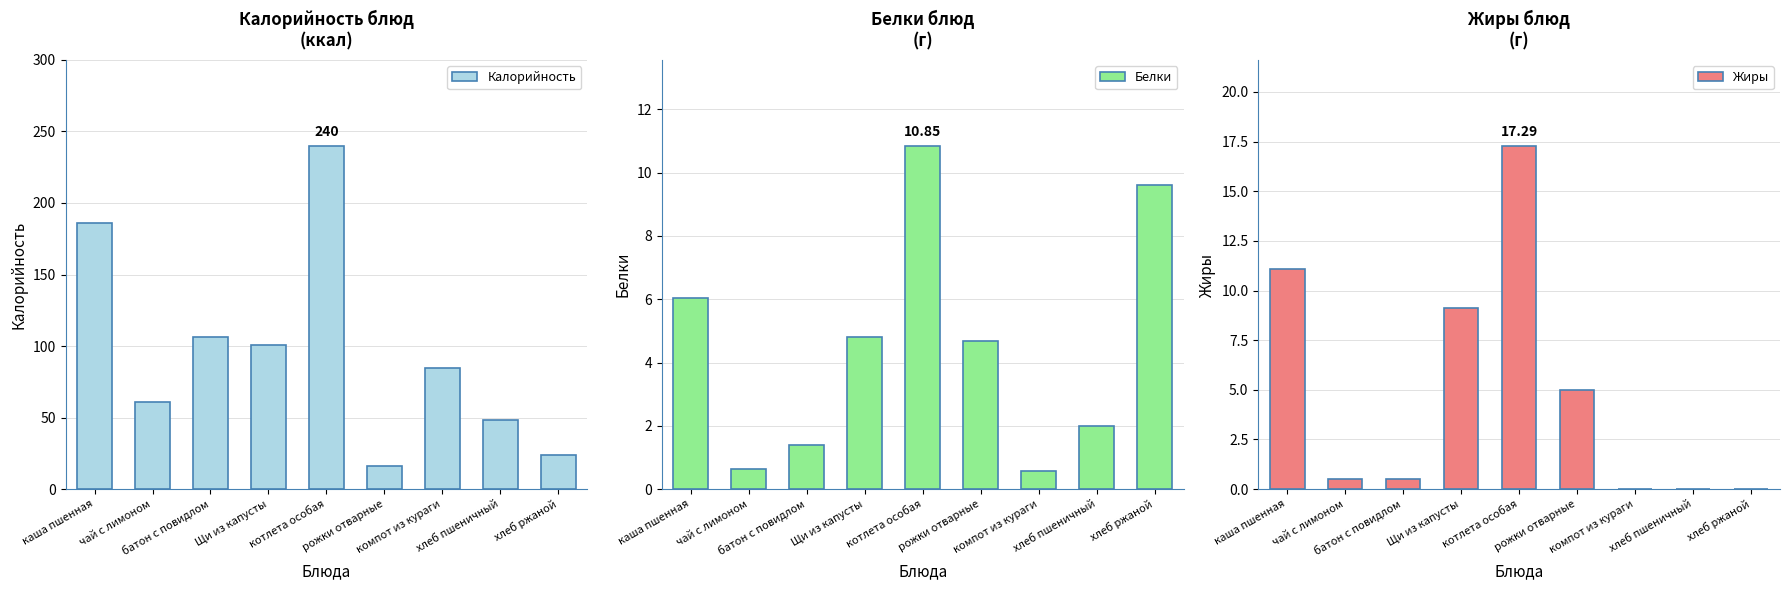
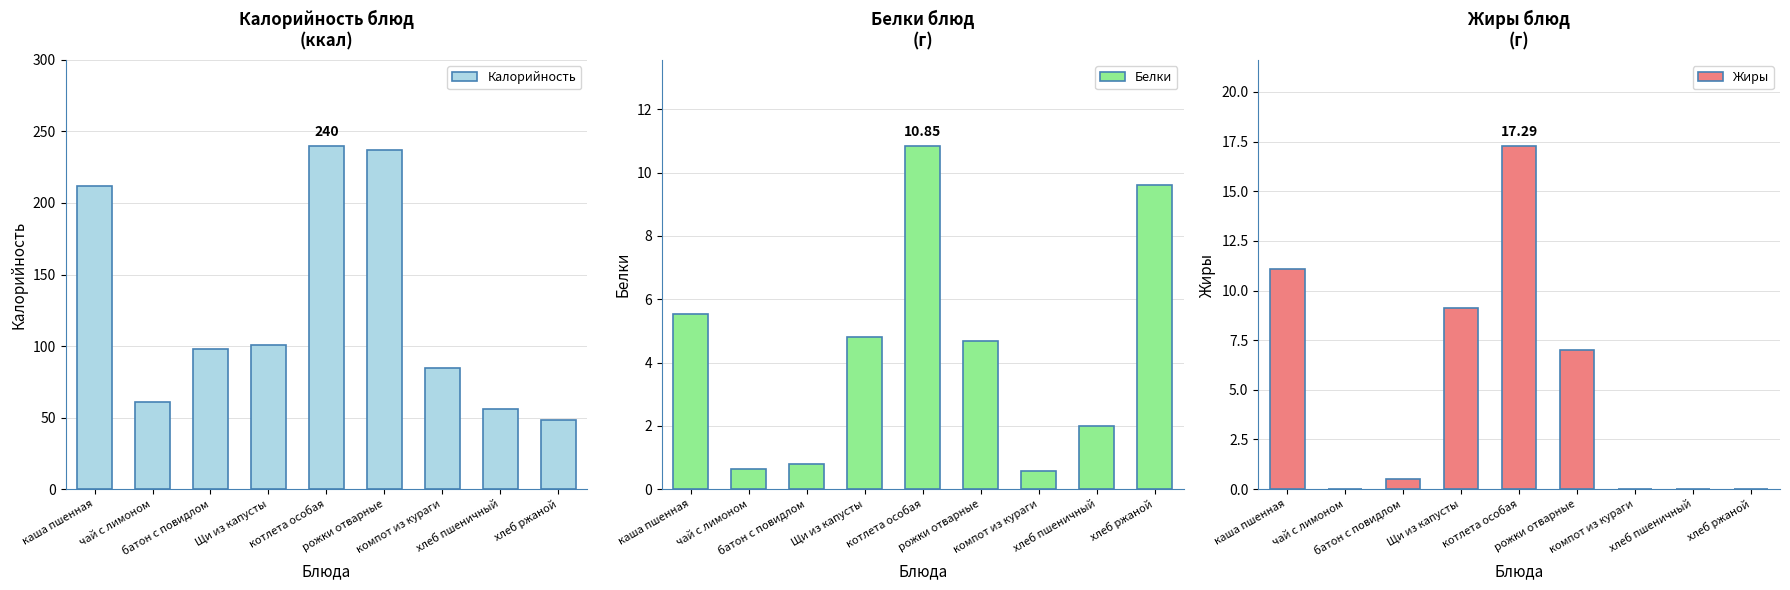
Калорийность блюд (ккал), каша пшенная: 186 -> 212
Калорийность блюд (ккал), батон с повидлом: 106 -> 98
Калорийность блюд (ккал), рожки отварные: 16 -> 237
Калорийность блюд (ккал), хлеб пшеничный: 48 -> 56
Калорийность блюд (ккал), хлеб ржаной: 24 -> 48
Белки блюд (г), каша пшенная: 6.0 -> 5.5
Белки блюд (г), батон с повидлом: 1.4 -> 0.8
Жиры блюд (г), чай с лимоном: 0.5 -> 0.0
Жиры блюд (г), рожки отварные: 5 -> 7
